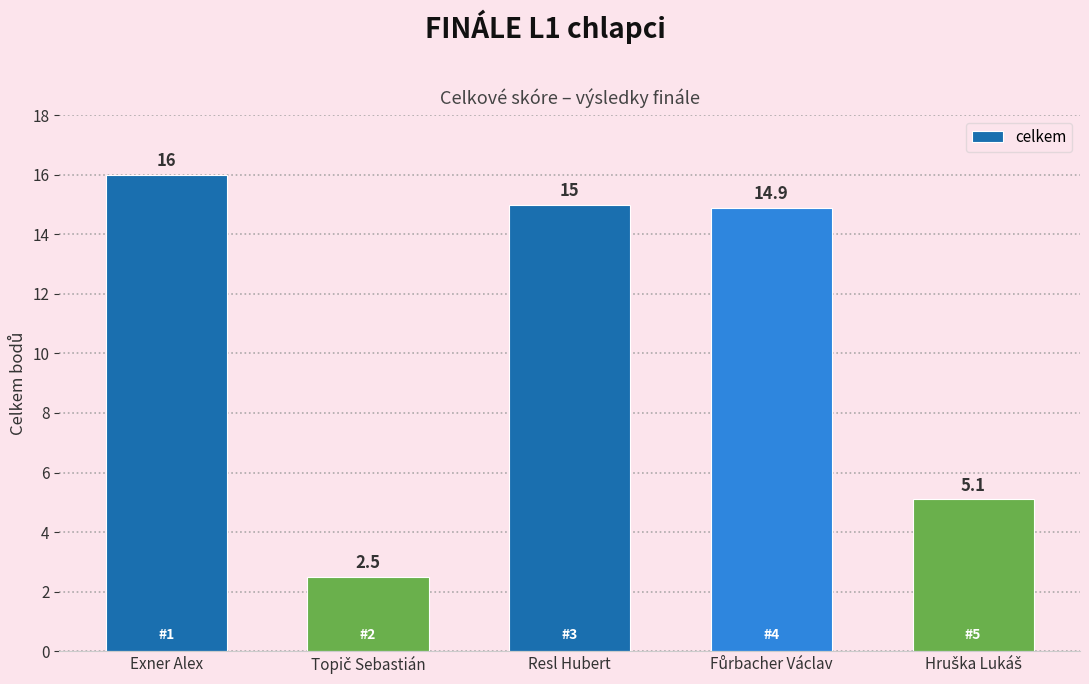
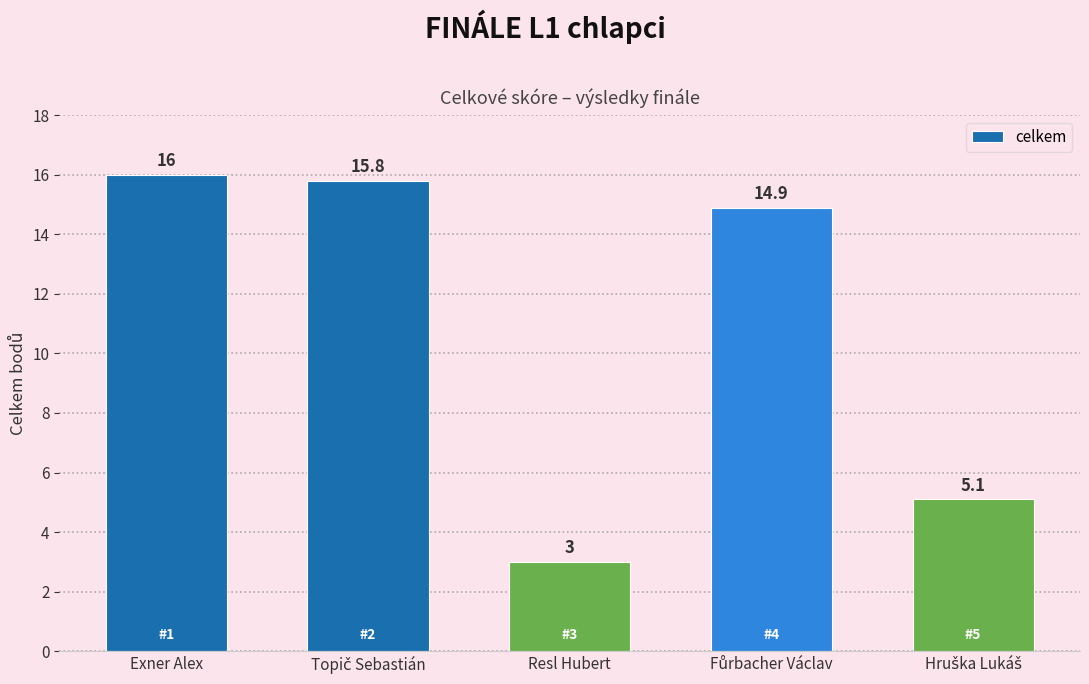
Topič Sebastián: 2.5 -> 15.8
Resl Hubert: 15 -> 3
